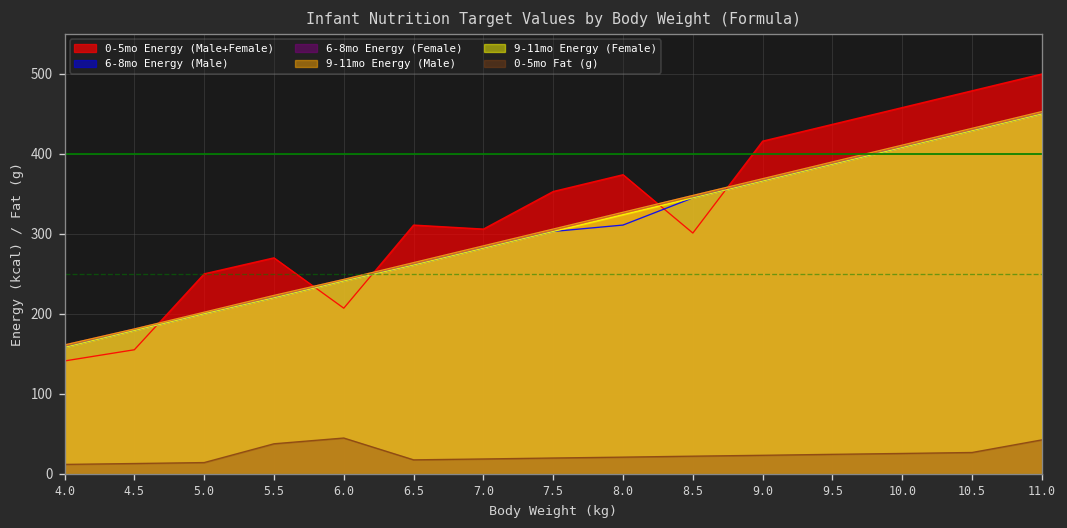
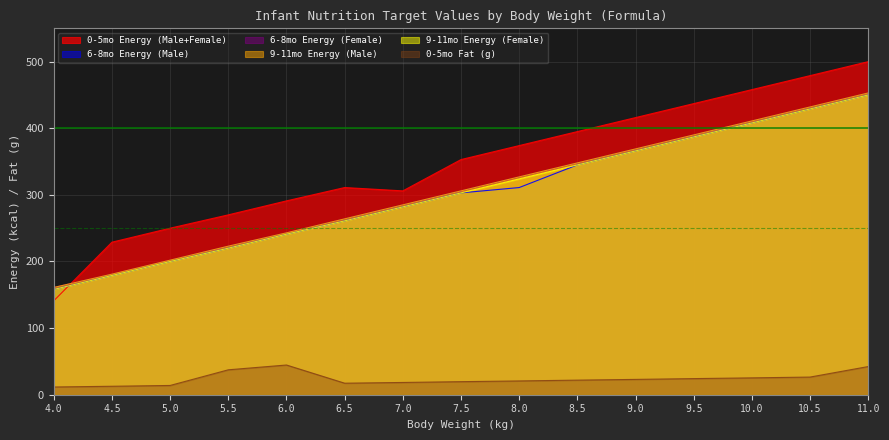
0-5mo Energy (Male+Female), 4.5: 160 -> 230
0-5mo Energy (Male+Female), 6.0: 210 -> 290
0-5mo Energy (Male+Female), 8.5: 300 -> 400
